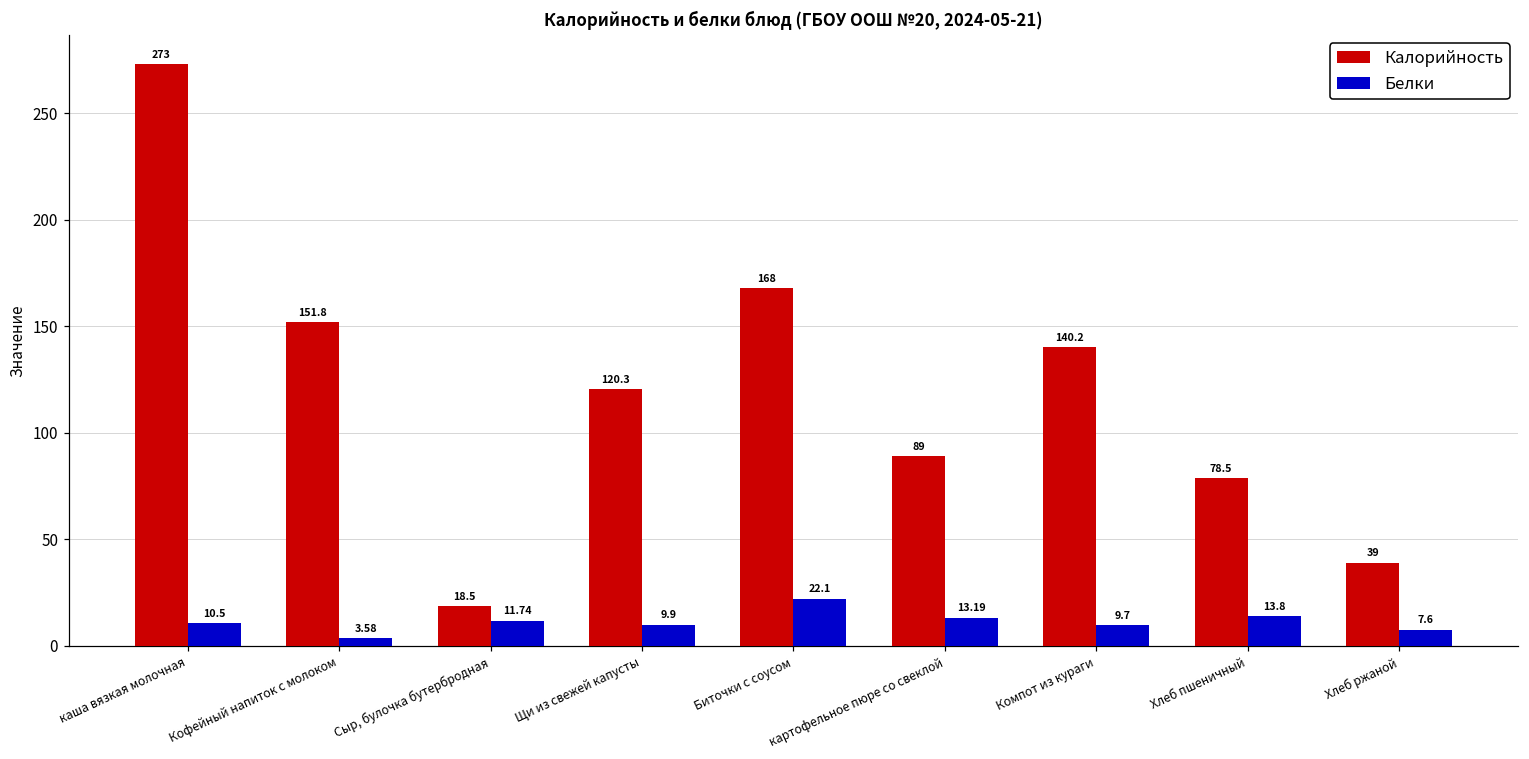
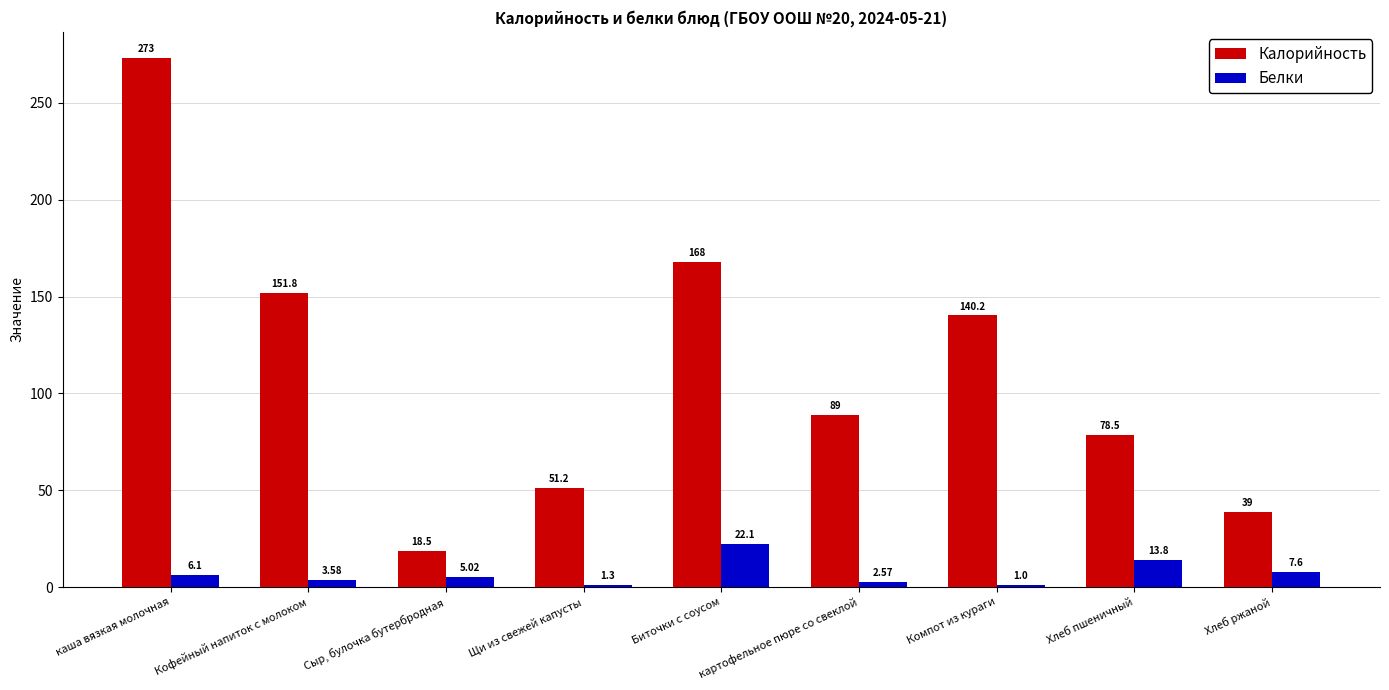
Белки, каша вязкая молочная: 10.5 -> 6.1
Белки, Сыр, булочка бутербродная: 11.74 -> 5.02
Калорийность, Щи из свежей капусты: 120.3 -> 51.2
Белки, Щи из свежей капусты: 9.9 -> 1.3
Белки, картофельное пюре со свеклой: 13.19 -> 2.57
Белки, Компот из кураги: 9.7 -> 1.0
